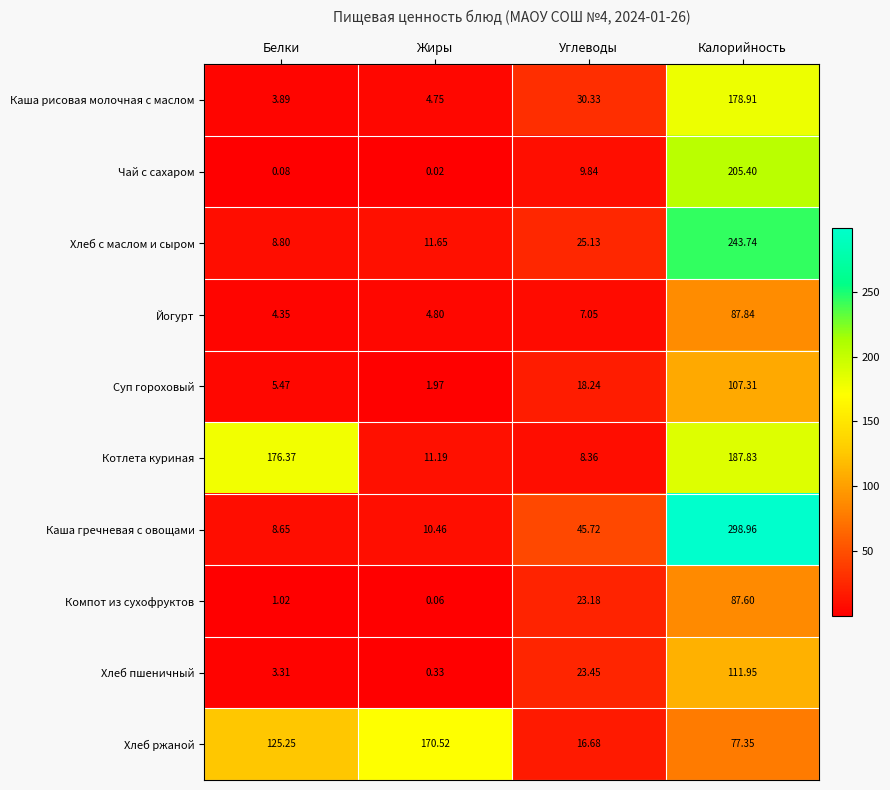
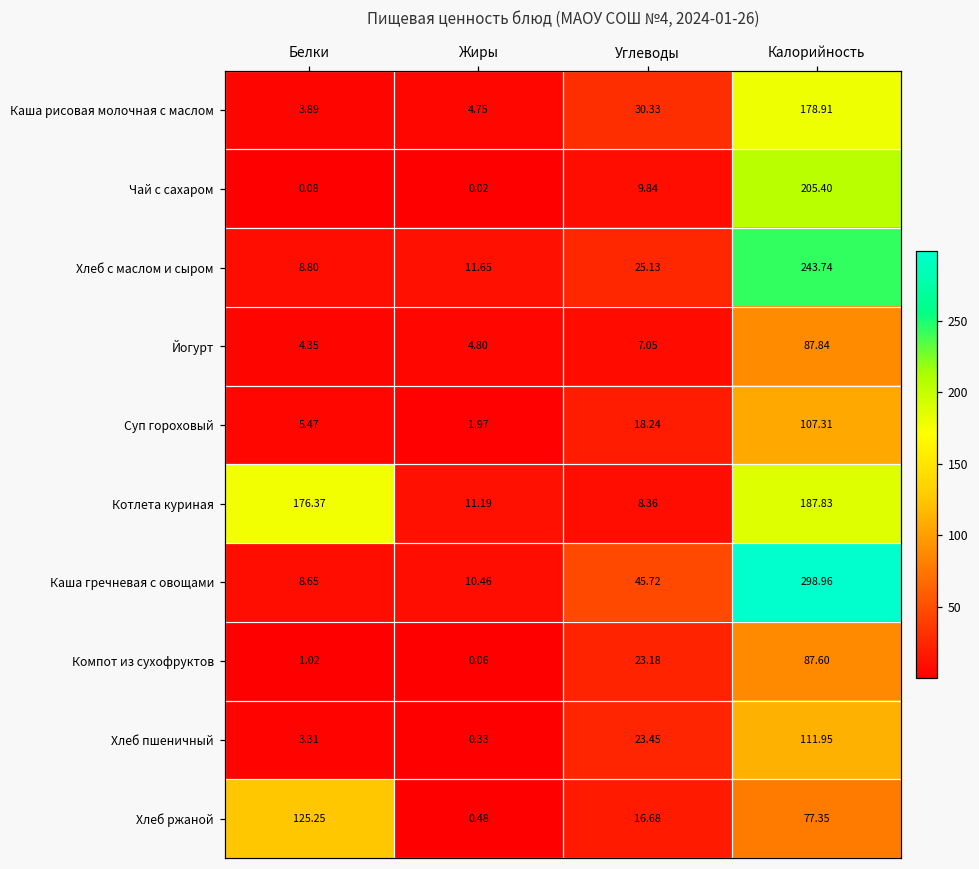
Хлеб ржаной, Жиры: 170.52 -> 0.48
